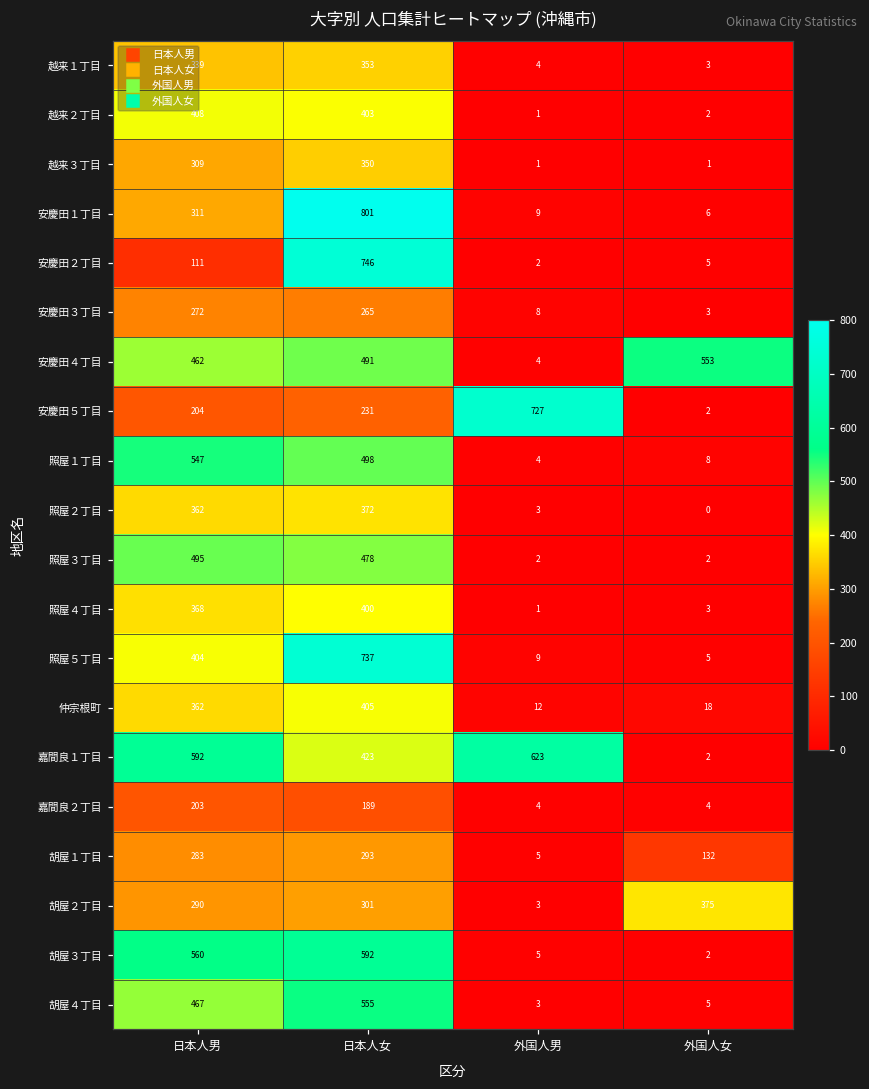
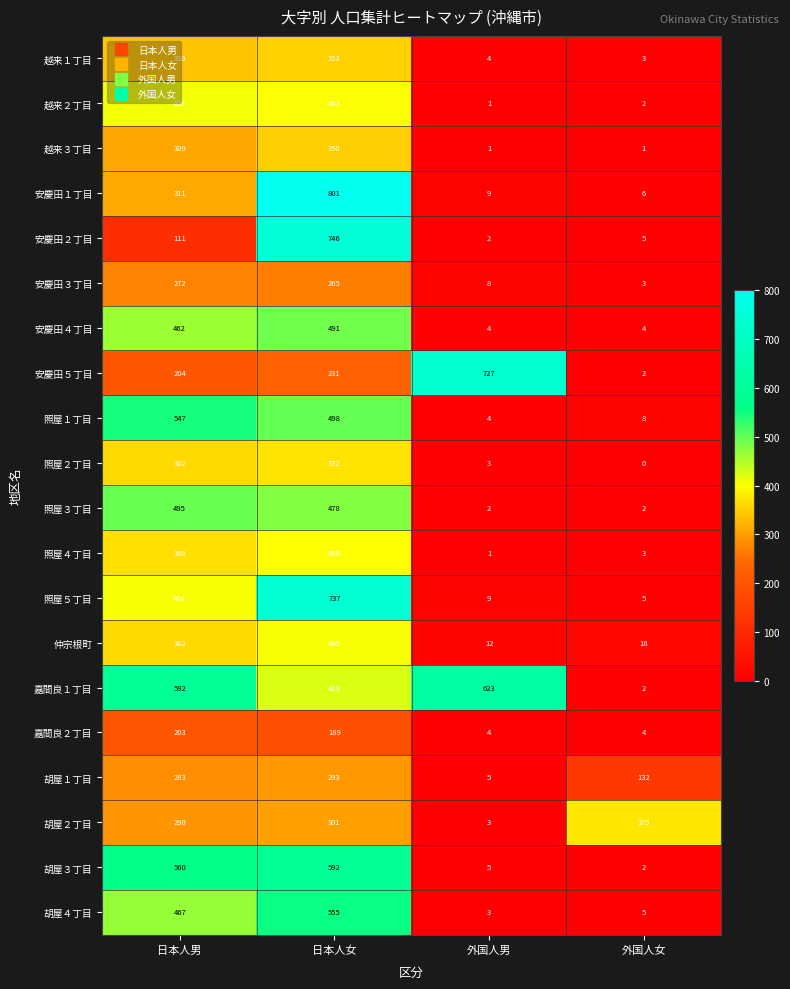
安慶田４丁目, 外国人女: 553 -> 4
